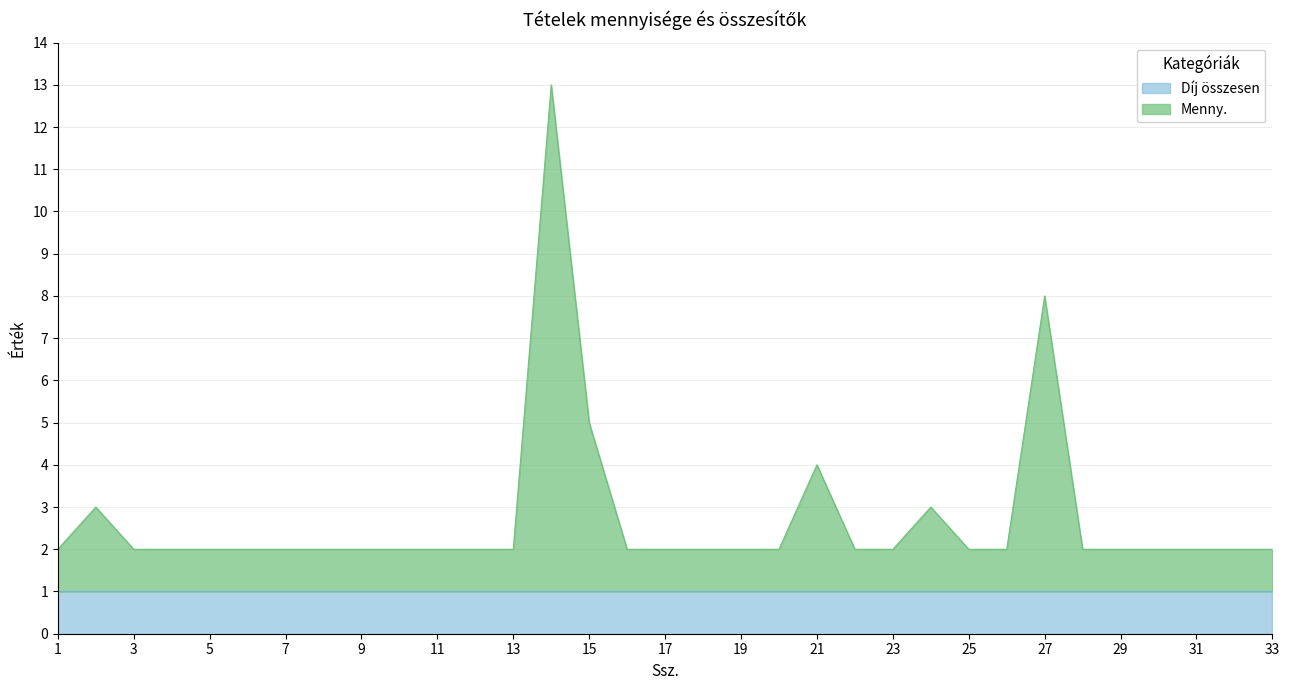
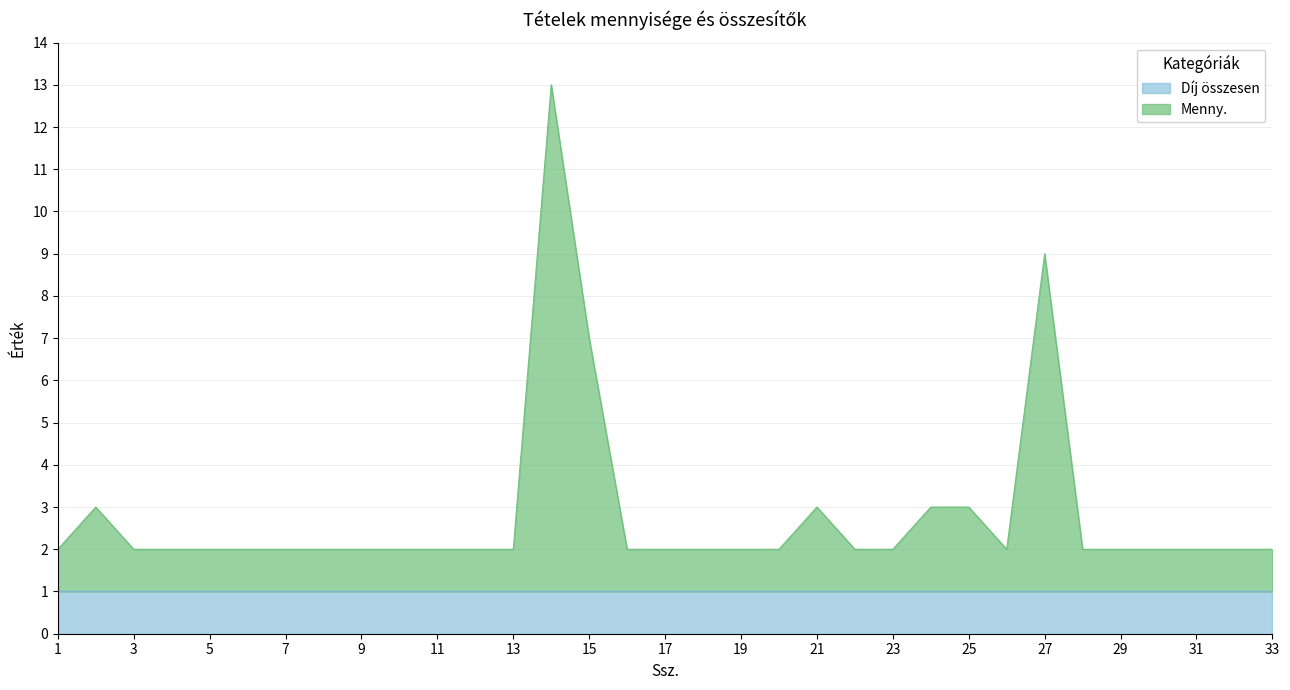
Menny., 15: 5.0 -> 7.0
Menny., 21: 4.0 -> 3.0
Menny., 25: 2.0 -> 3.0
Menny., 27: 8.0 -> 9.0
